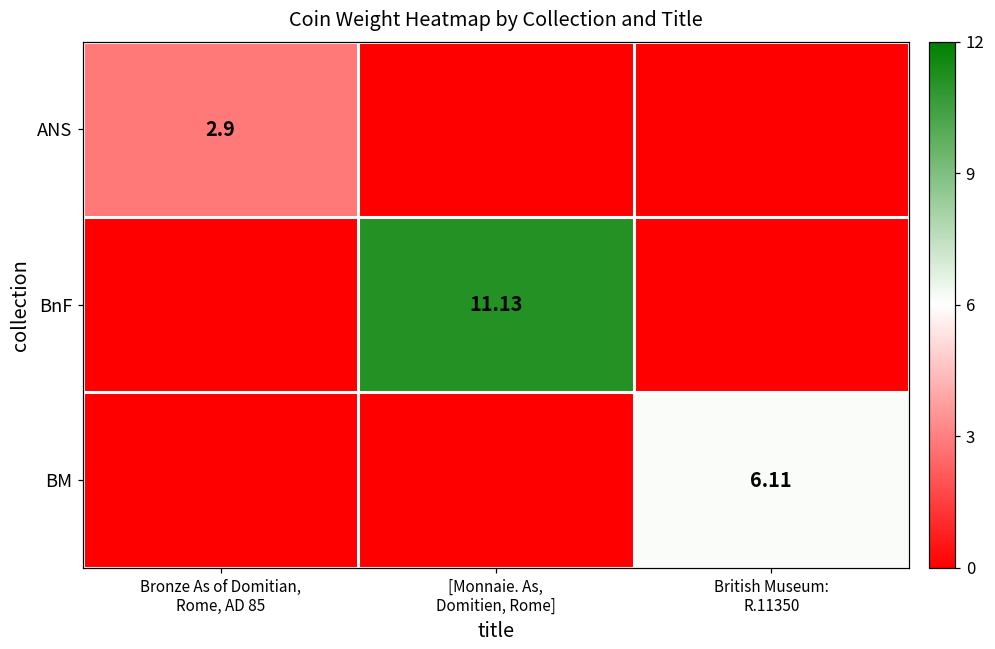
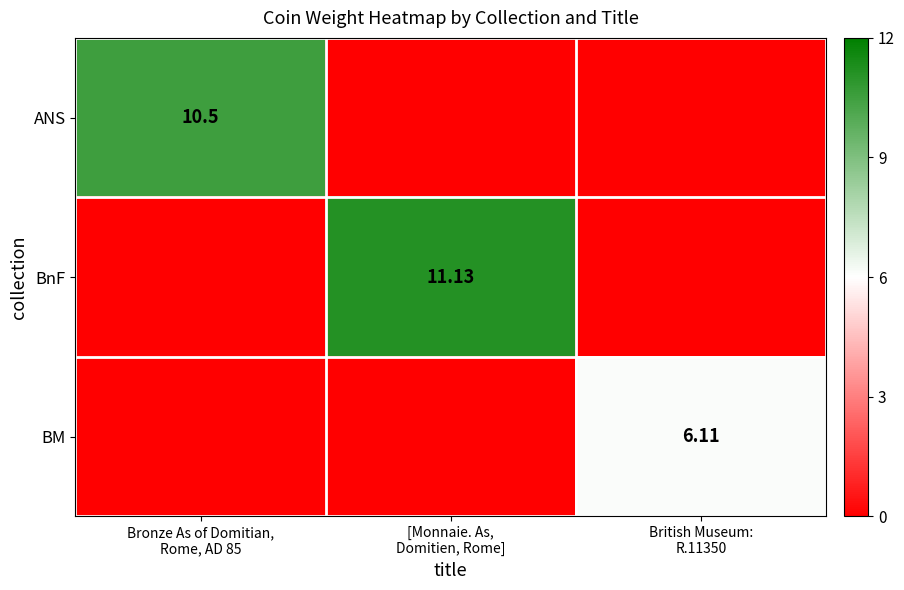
ANS, Bronze As of Domitian, Rome, AD 85: 2.9 -> 10.5
